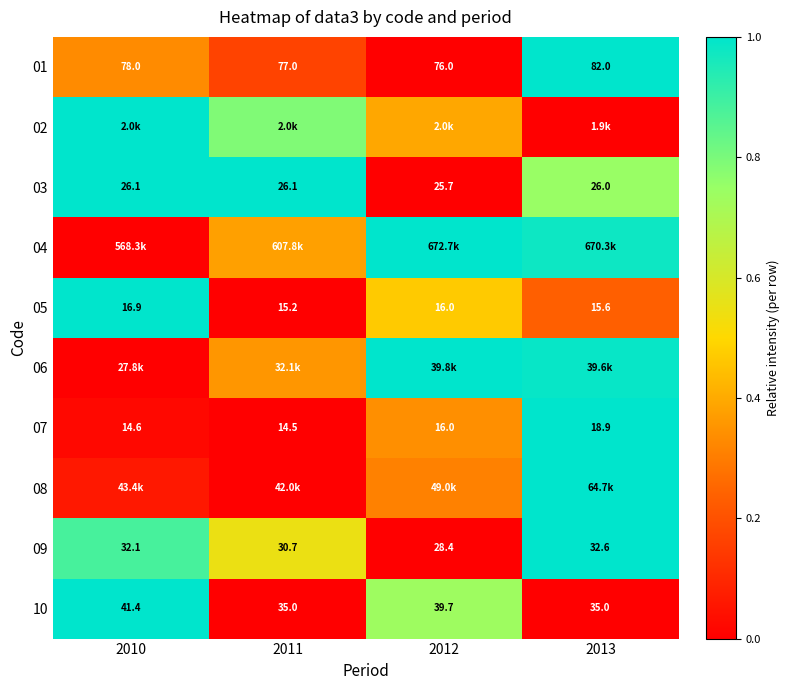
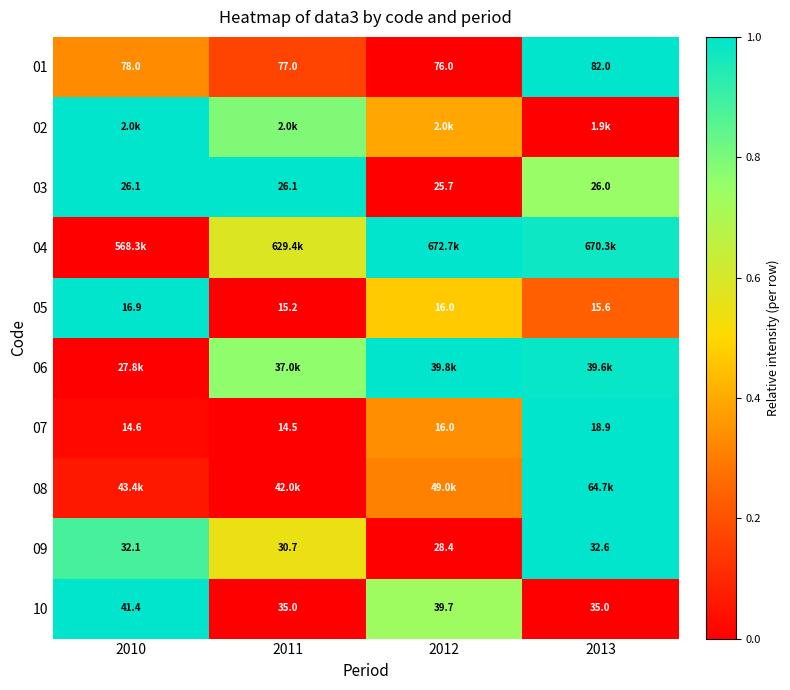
04, 2011: 607.8k -> 629.4k
06, 2011: 32.1k -> 37.0k
